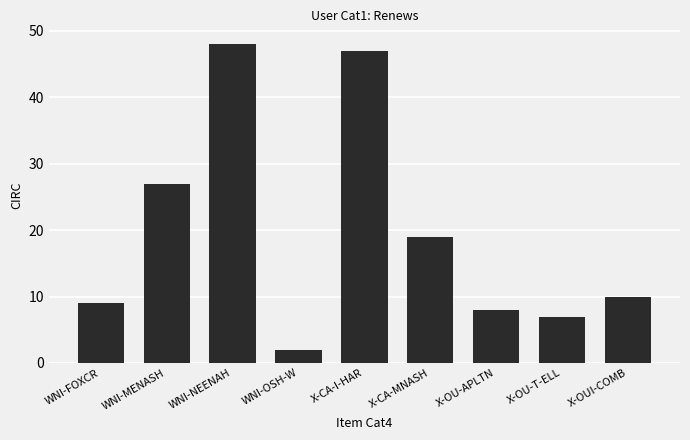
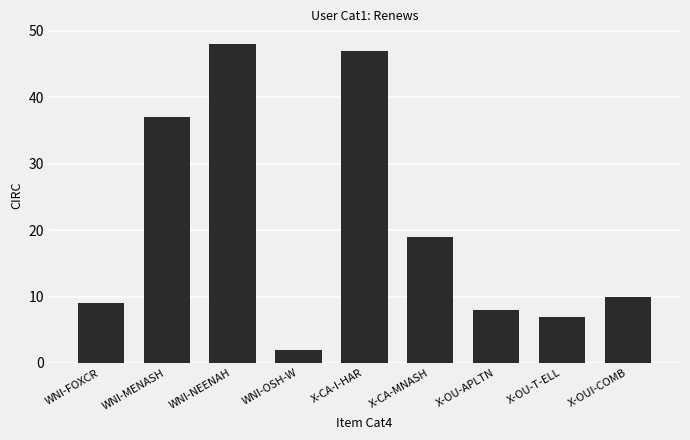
WNI-MENASH: 27 -> 37
